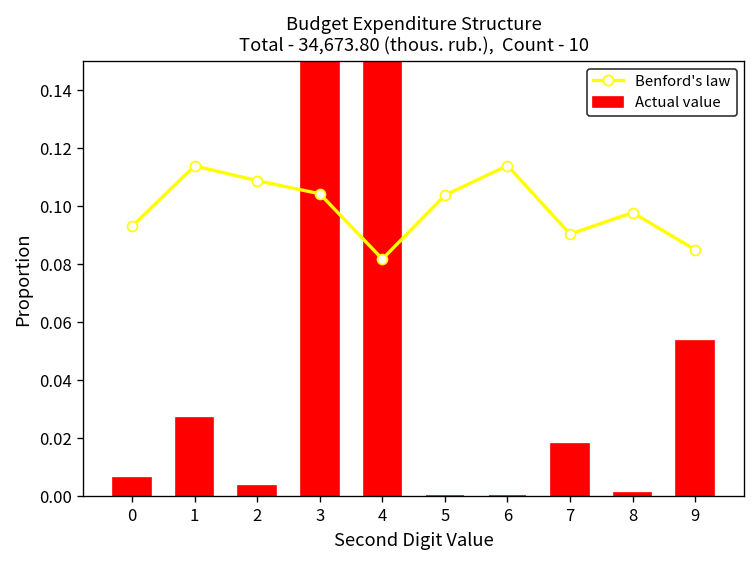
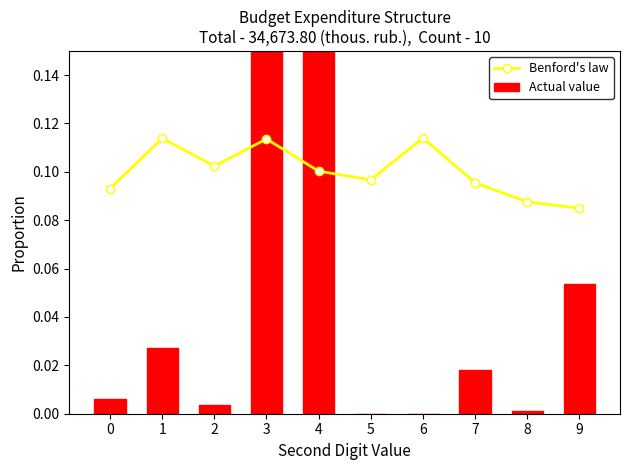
Benford's law, 2: 0.109 -> 0.102
Benford's law, 3: 0.104 -> 0.114
Benford's law, 4: 0.082 -> 0.100
Benford's law, 5: 0.104 -> 0.097
Benford's law, 7: 0.090 -> 0.096
Benford's law, 8: 0.098 -> 0.088
